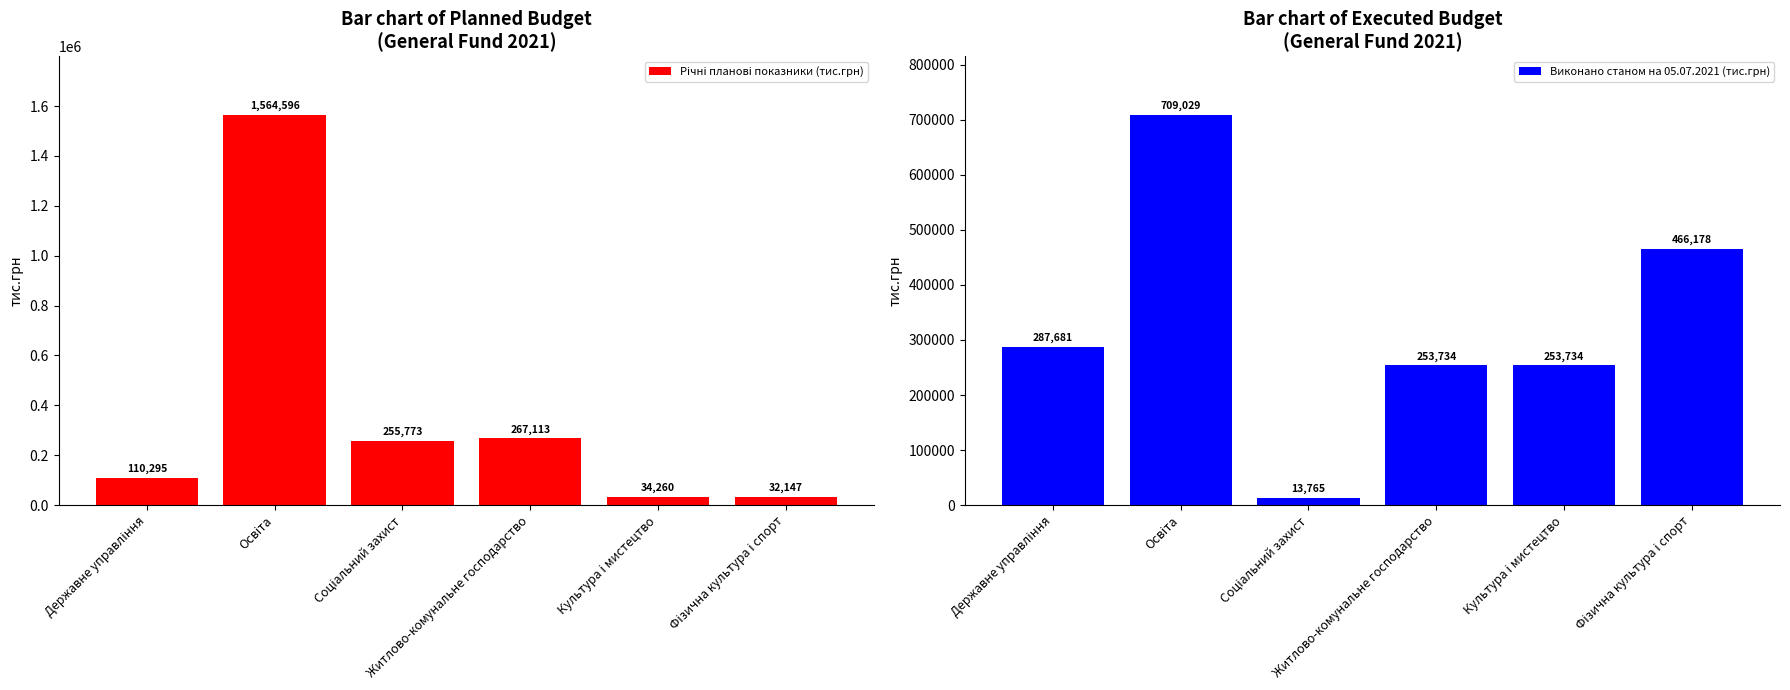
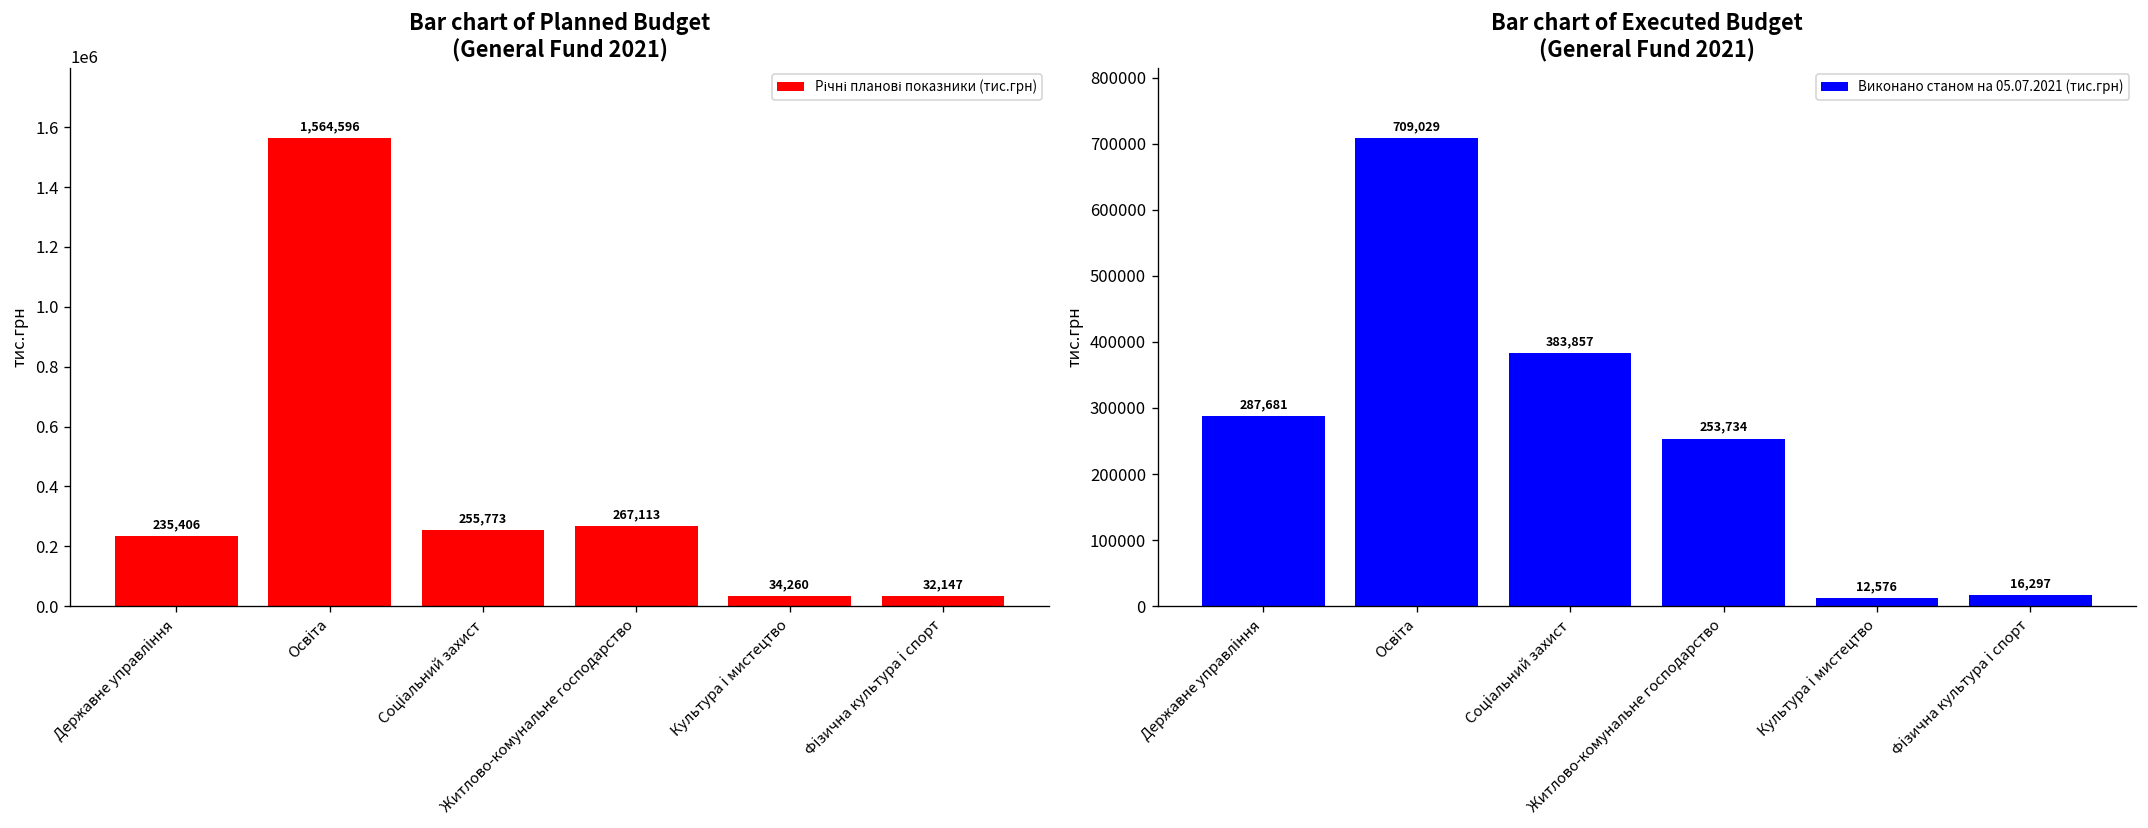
Bar chart of Planned Budget (General Fund 2021), Державне управління: 110,295 -> 235,406
Bar chart of Executed Budget (General Fund 2021), Соціальний захист: 13,765 -> 383,857
Bar chart of Executed Budget (General Fund 2021), Культура і мистецтво: 253,734 -> 12,576
Bar chart of Executed Budget (General Fund 2021), Фізична культура і спорт: 466,178 -> 16,297
